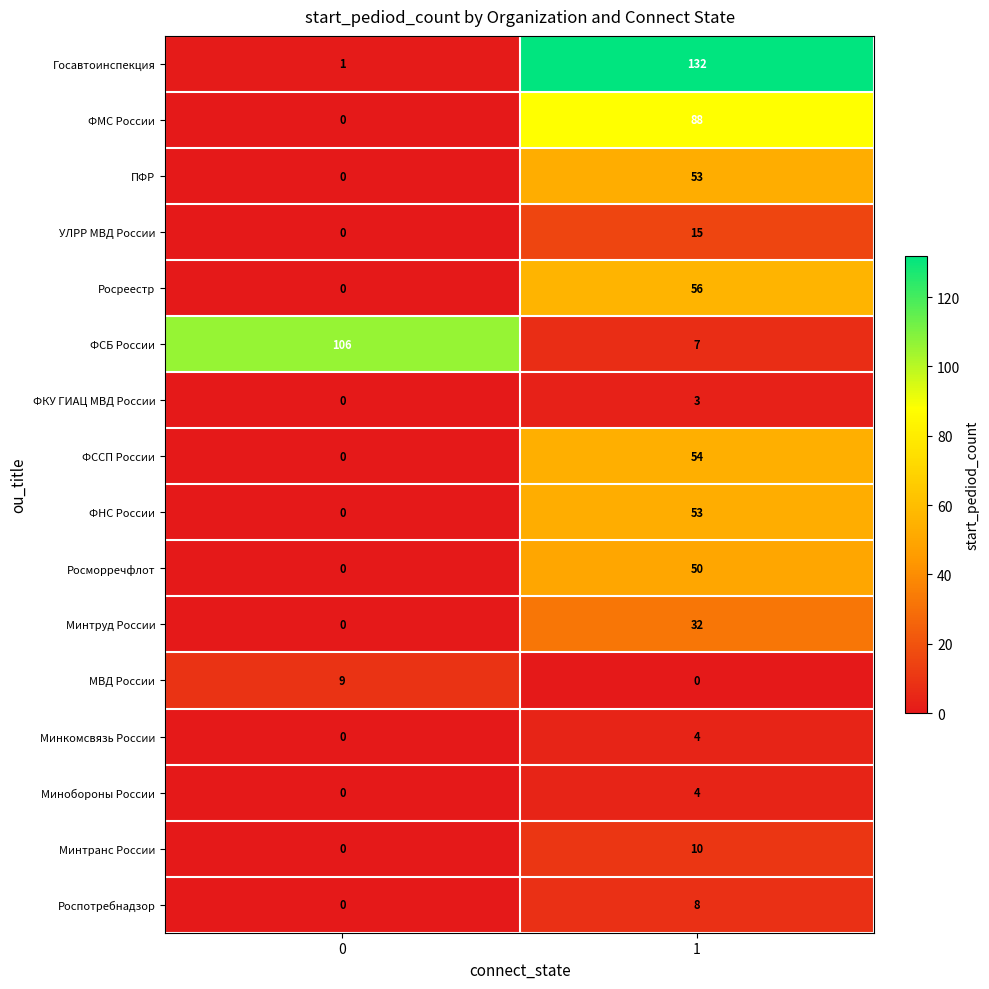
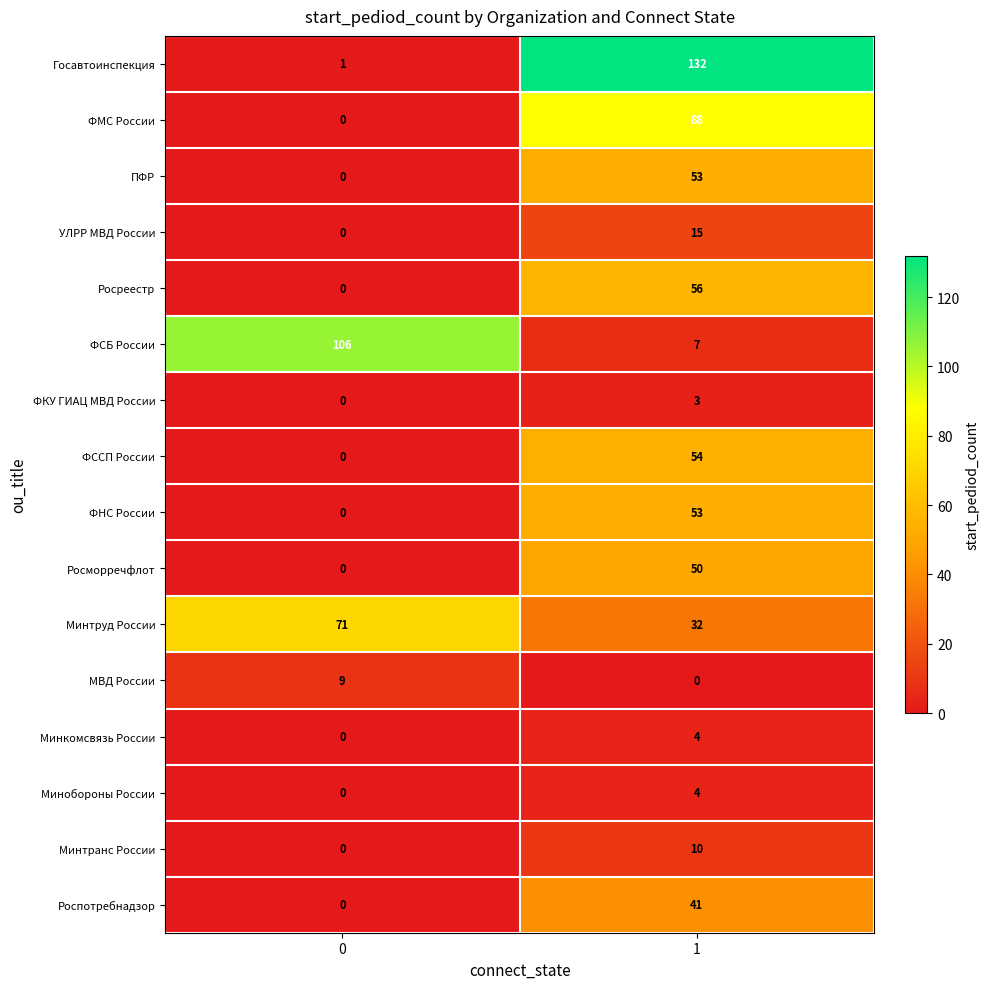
Минтруд России, 0: 0 -> 71
Роспотребнадзор, 1: 8 -> 41
